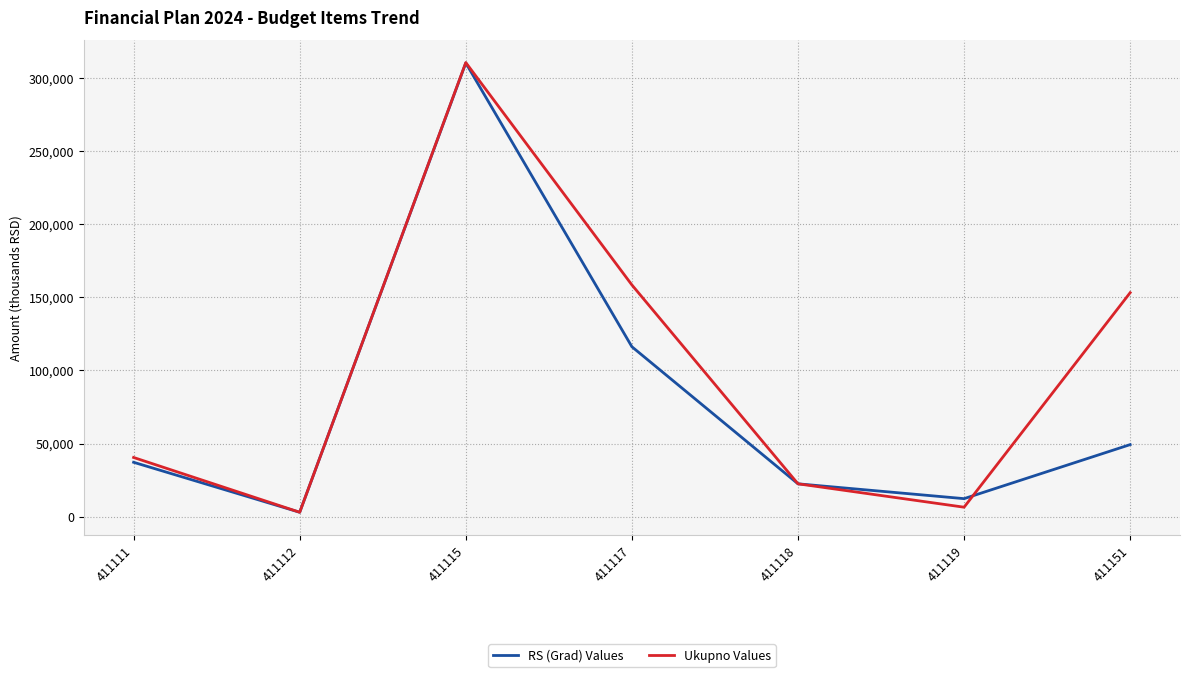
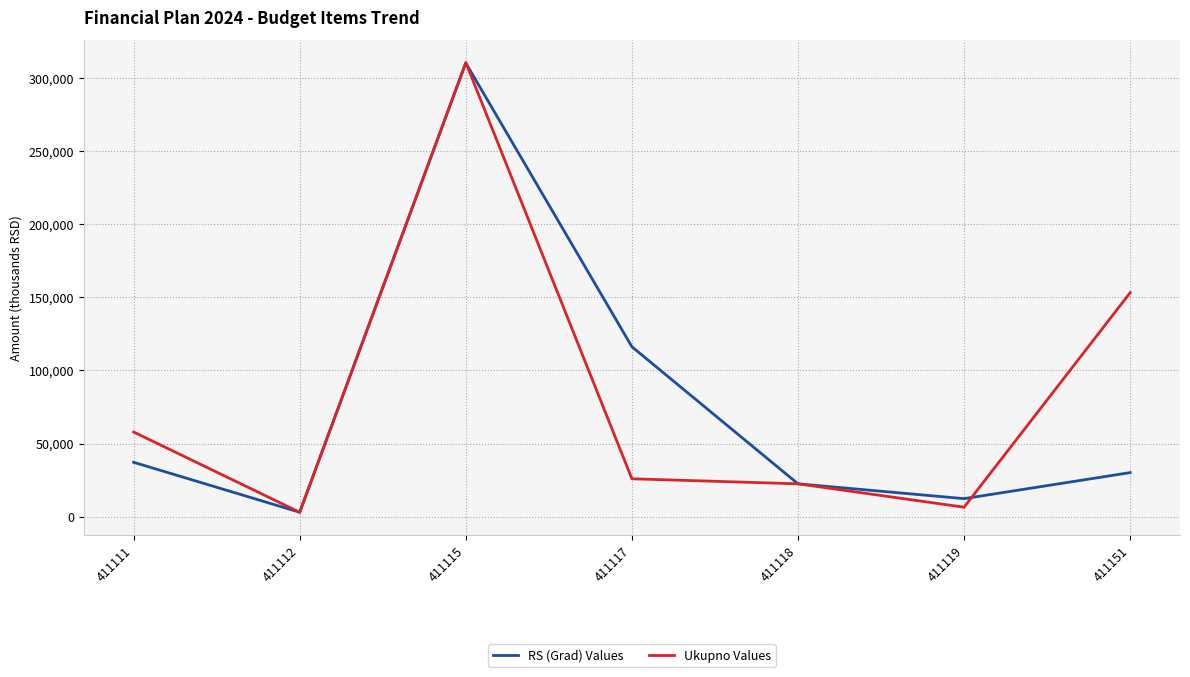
Ukupno Values, 411111: 40,000 -> 58,000
Ukupno Values, 411117: 158,000 -> 26,000
RS (Grad) Values, 411151: 49,000 -> 30,000
